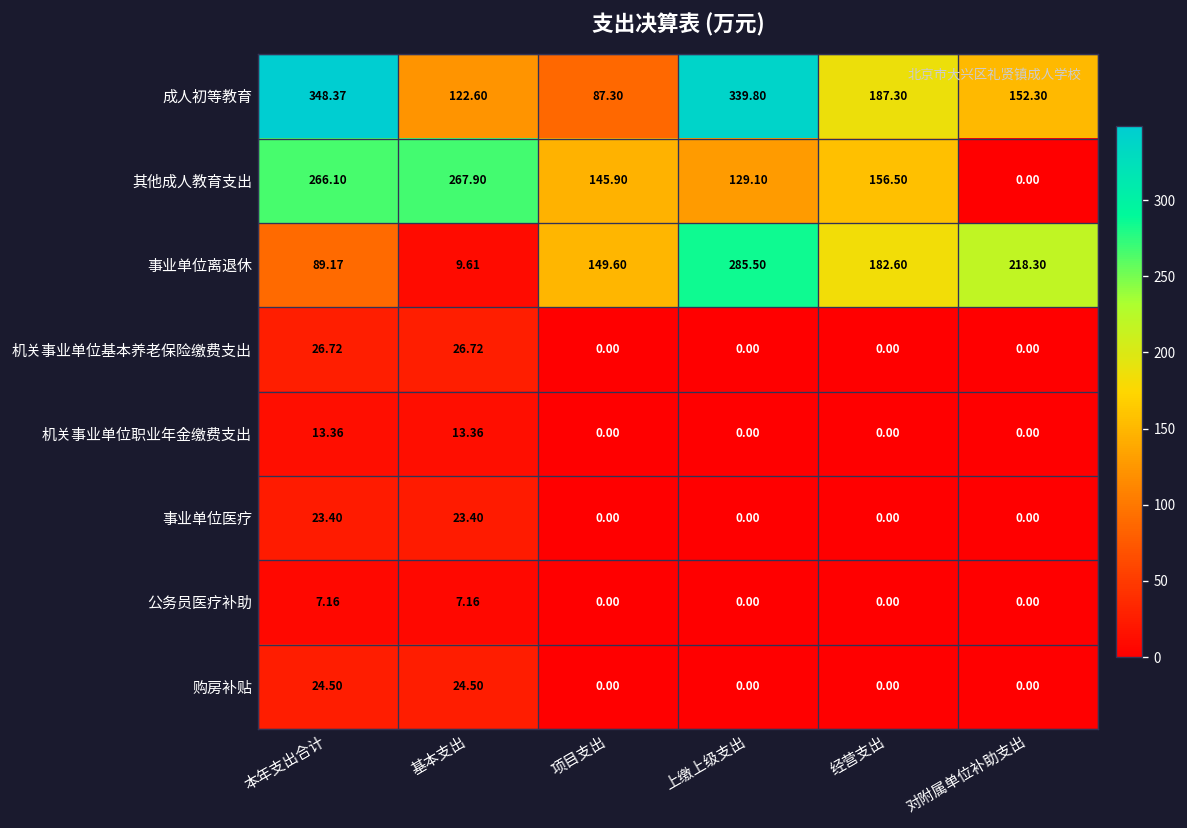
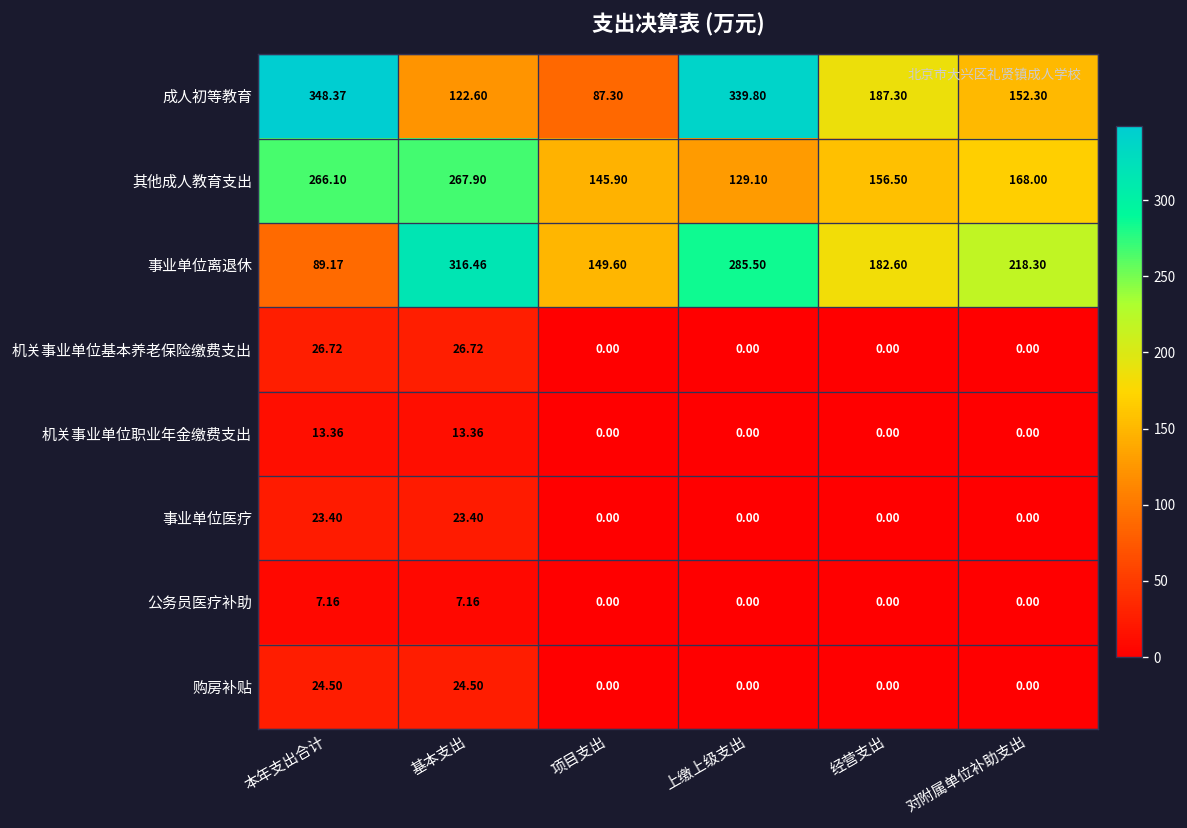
其他成人教育支出, 对附属单位补助支出: 0.00 -> 168.00
事业单位离退休, 基本支出: 9.61 -> 316.46
